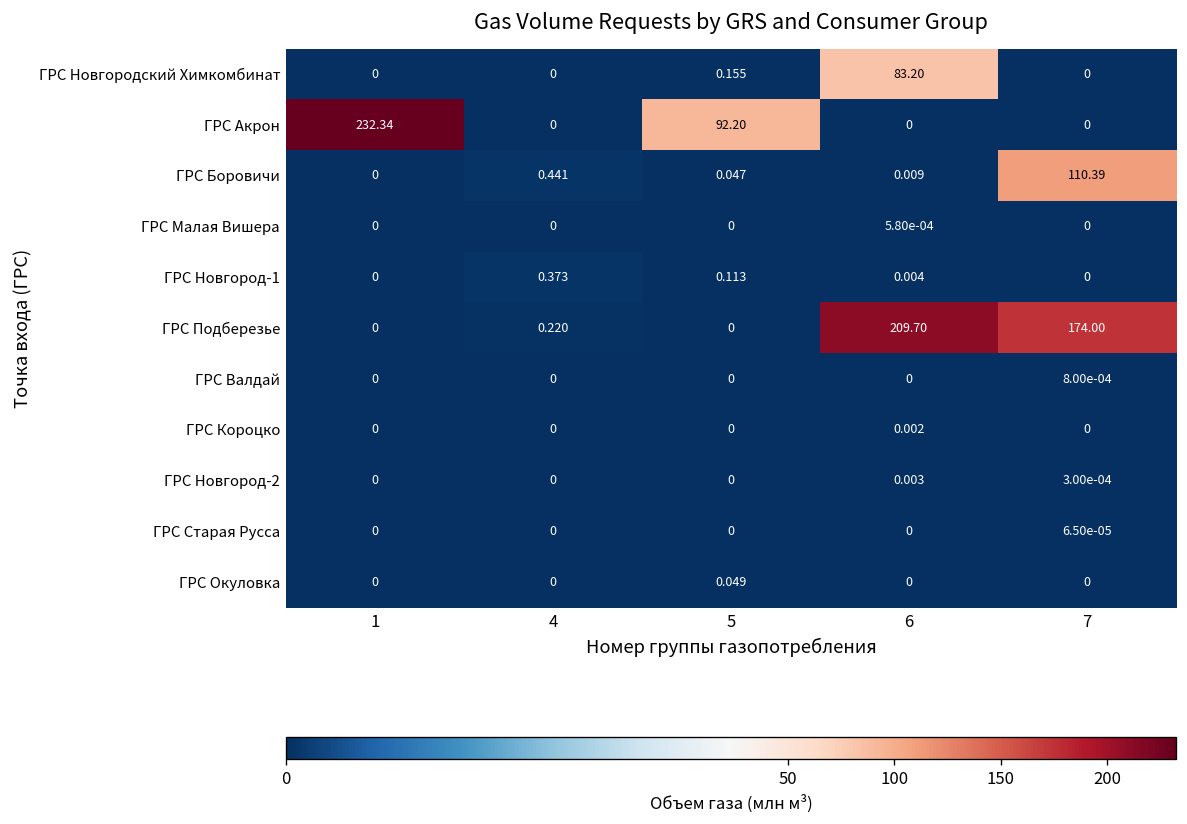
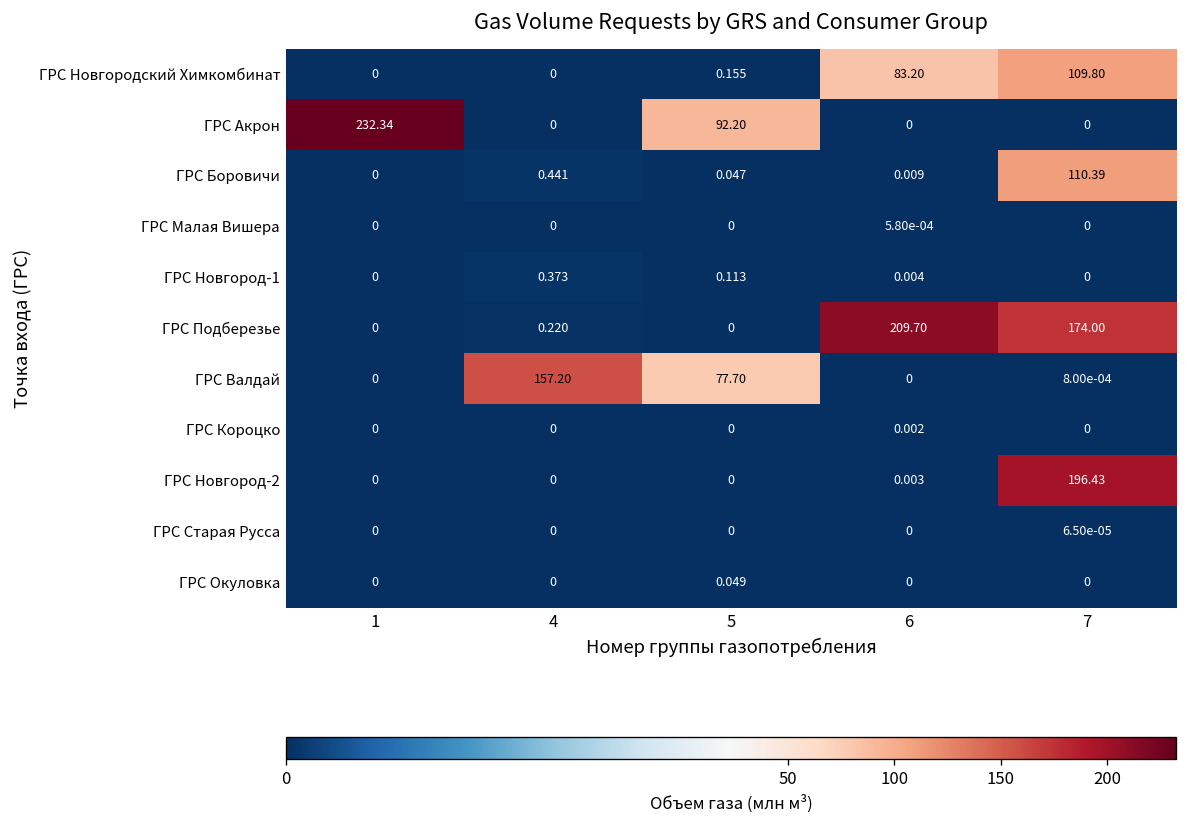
ГРС Новгородский Химкомбинат, 7: 0 -> 109.80
ГРС Валдай, 4: 0 -> 157.20
ГРС Валдай, 5: 0 -> 77.70
ГРС Новгород-2, 7: 3.00e-04 -> 196.43
